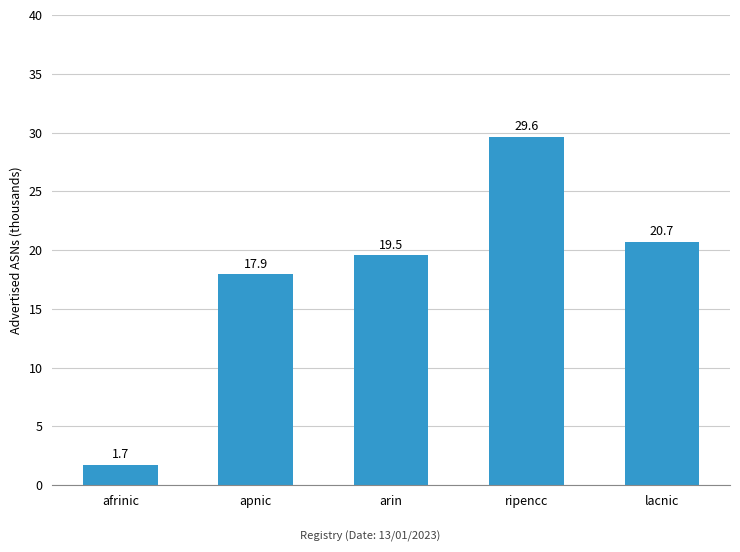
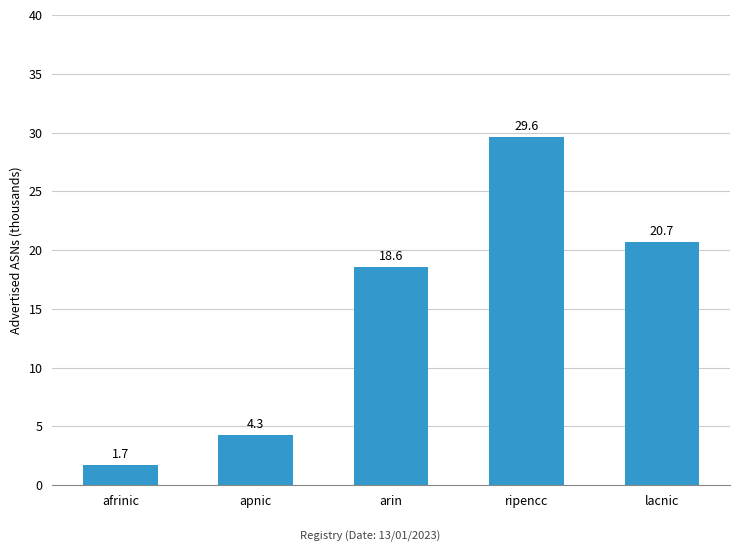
apnic: 17.9 -> 4.3
arin: 19.5 -> 18.6
